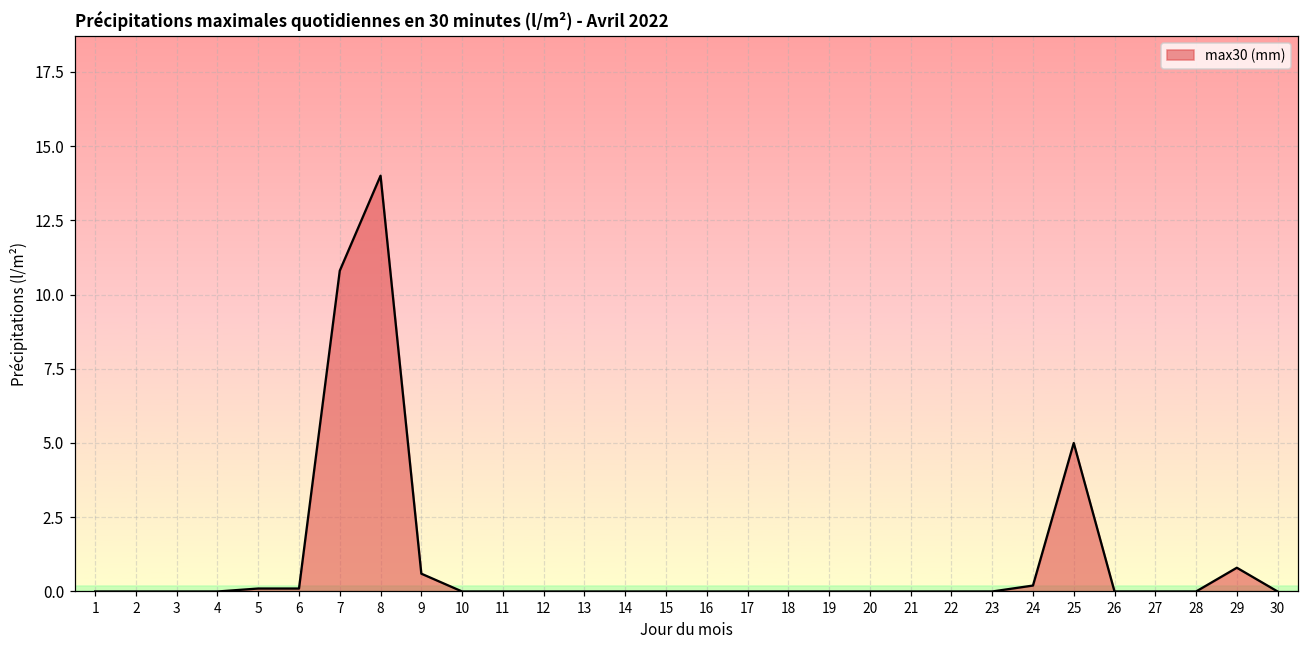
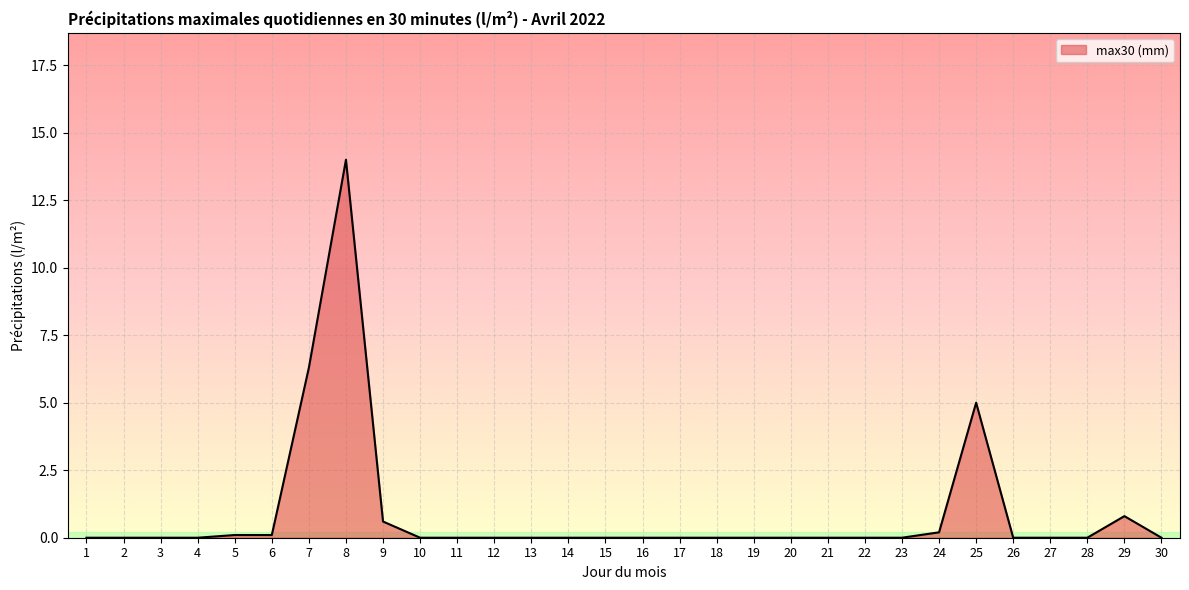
7: 10.8 -> 6.3
